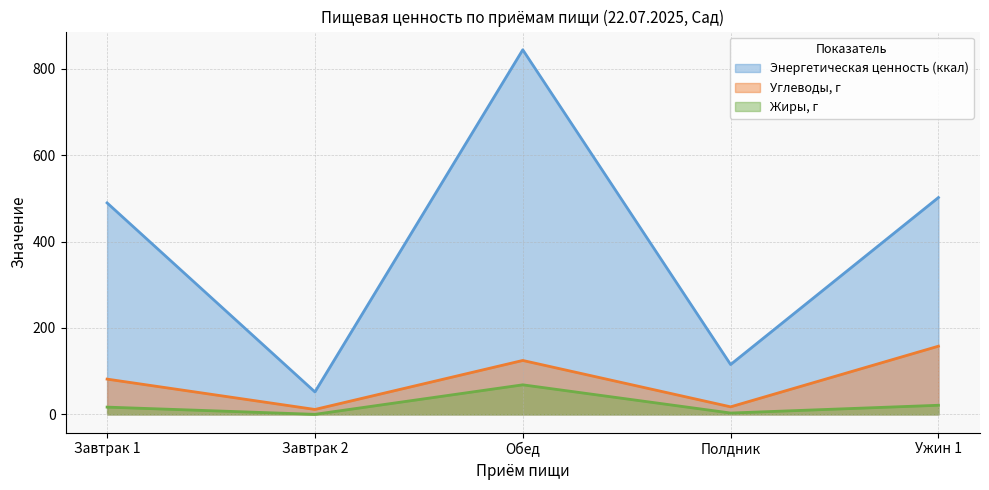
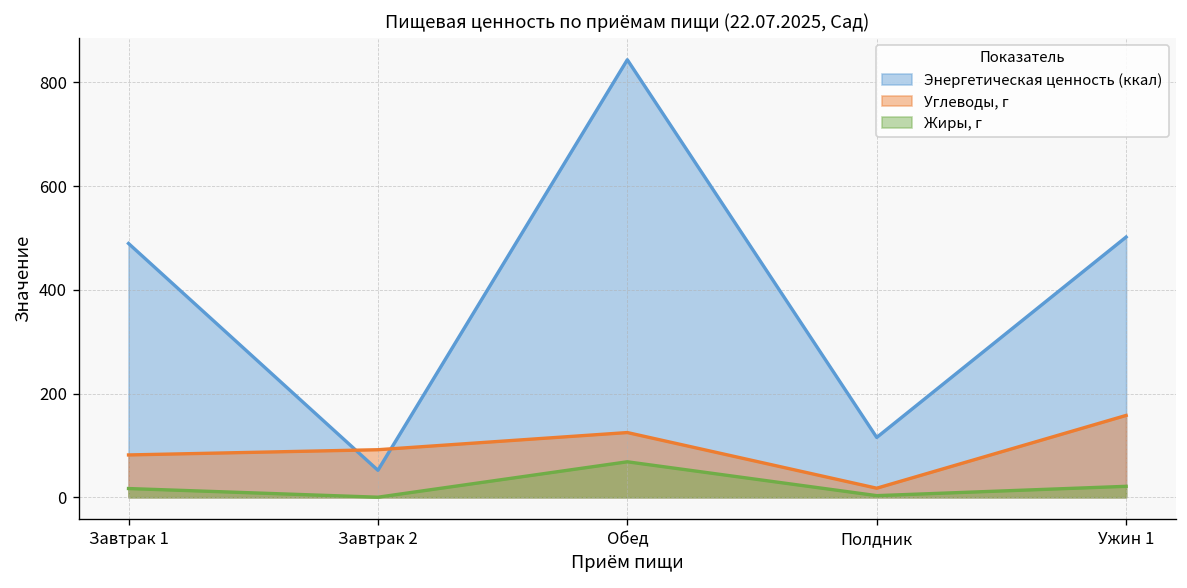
Углеводы, г, Завтрак 2: 10 -> 90
